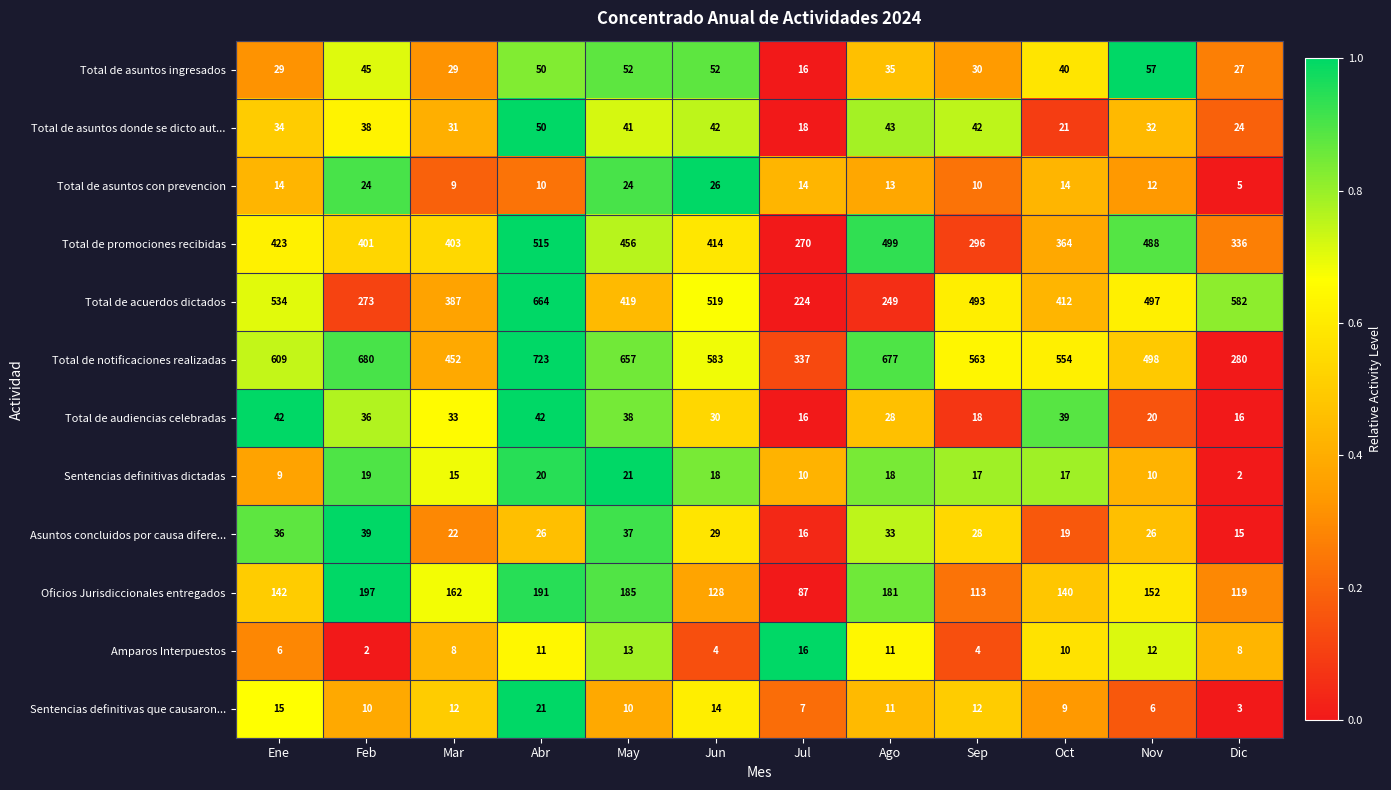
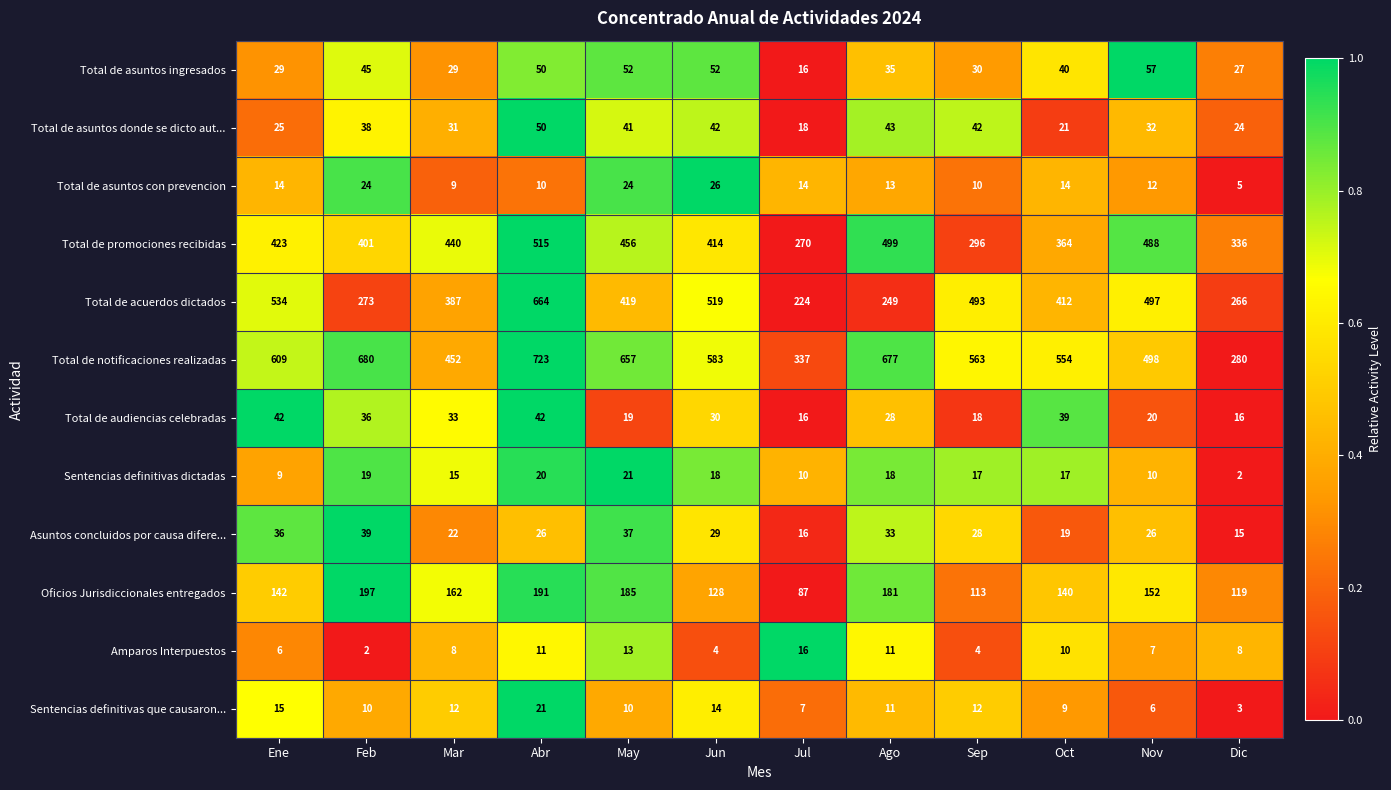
Total de asuntos donde se dicto aut..., Ene: 34 -> 25
Total de promociones recibidas, Mar: 403 -> 440
Total de acuerdos dictados, Dic: 582 -> 266
Total de audiencias celebradas, May: 38 -> 19
Amparos Interpuestos, Nov: 12 -> 7
